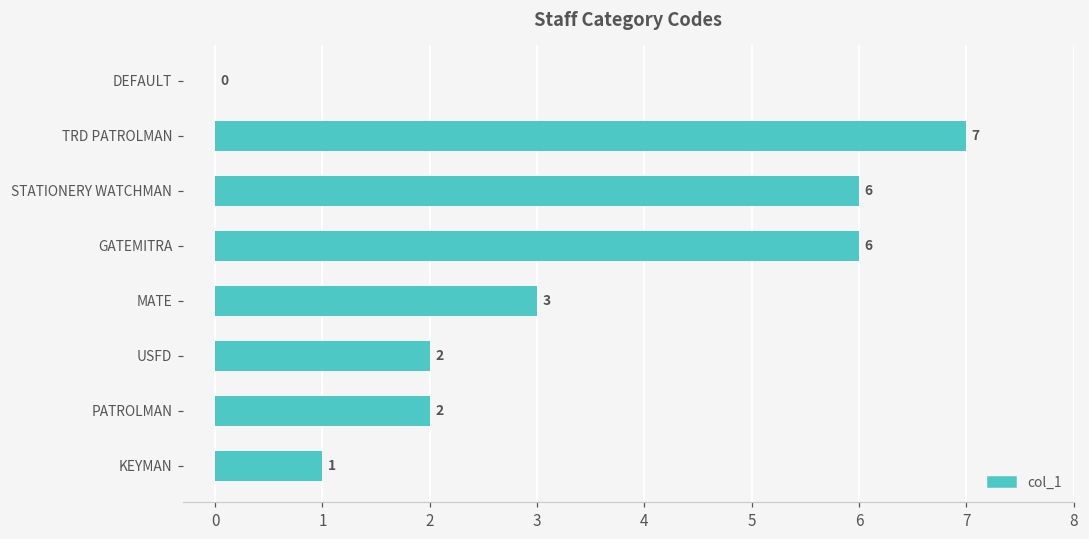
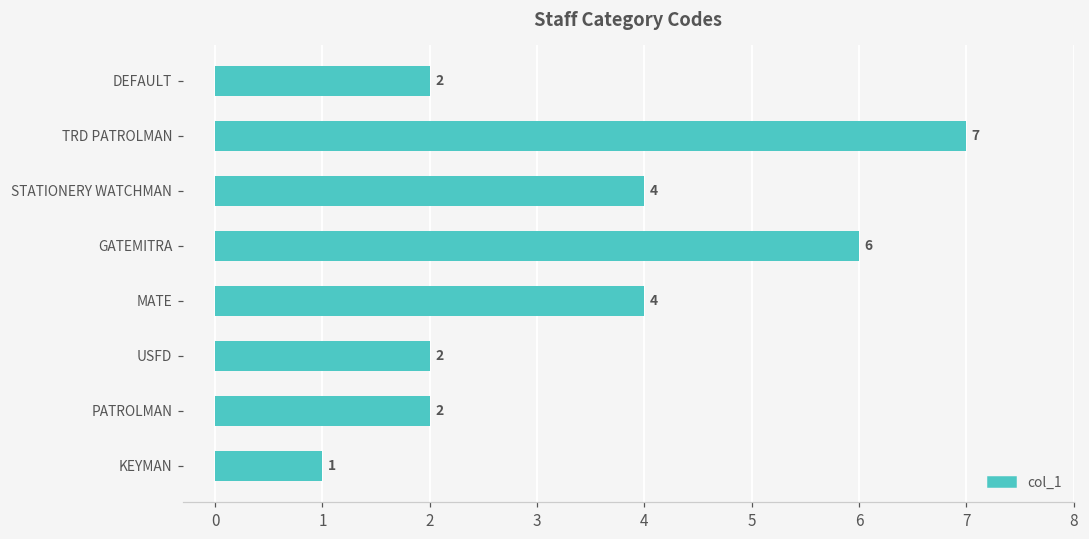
DEFAULT: 0 -> 2
STATIONERY WATCHMAN: 6 -> 4
MATE: 3 -> 4
